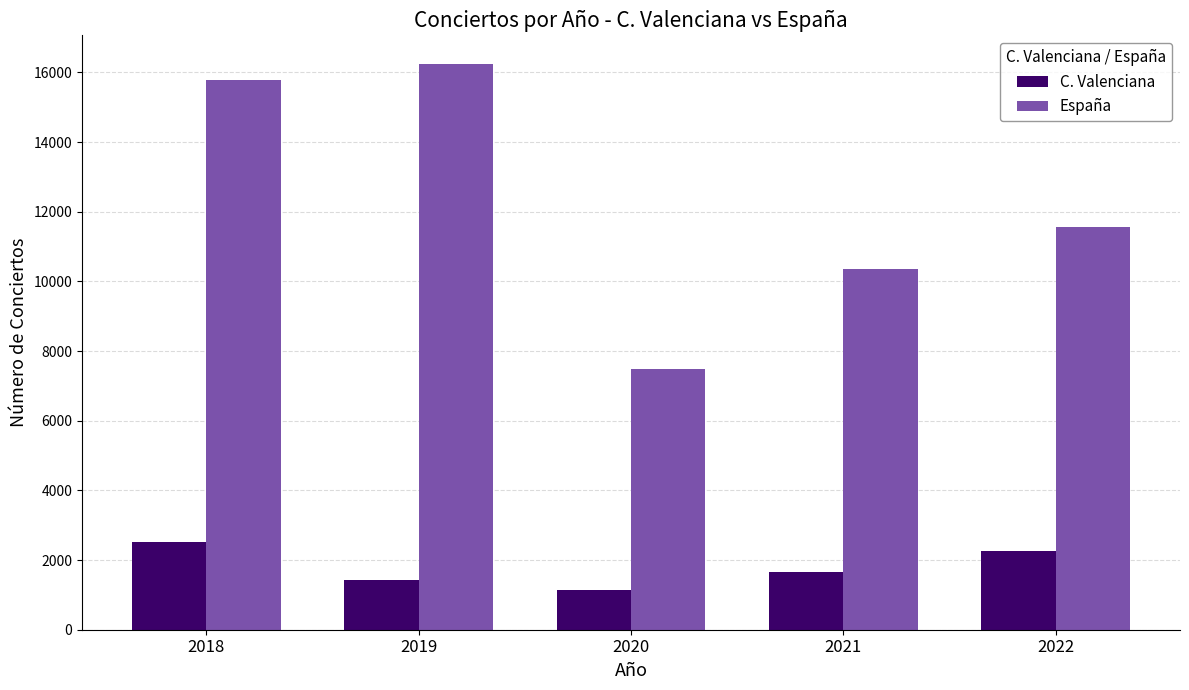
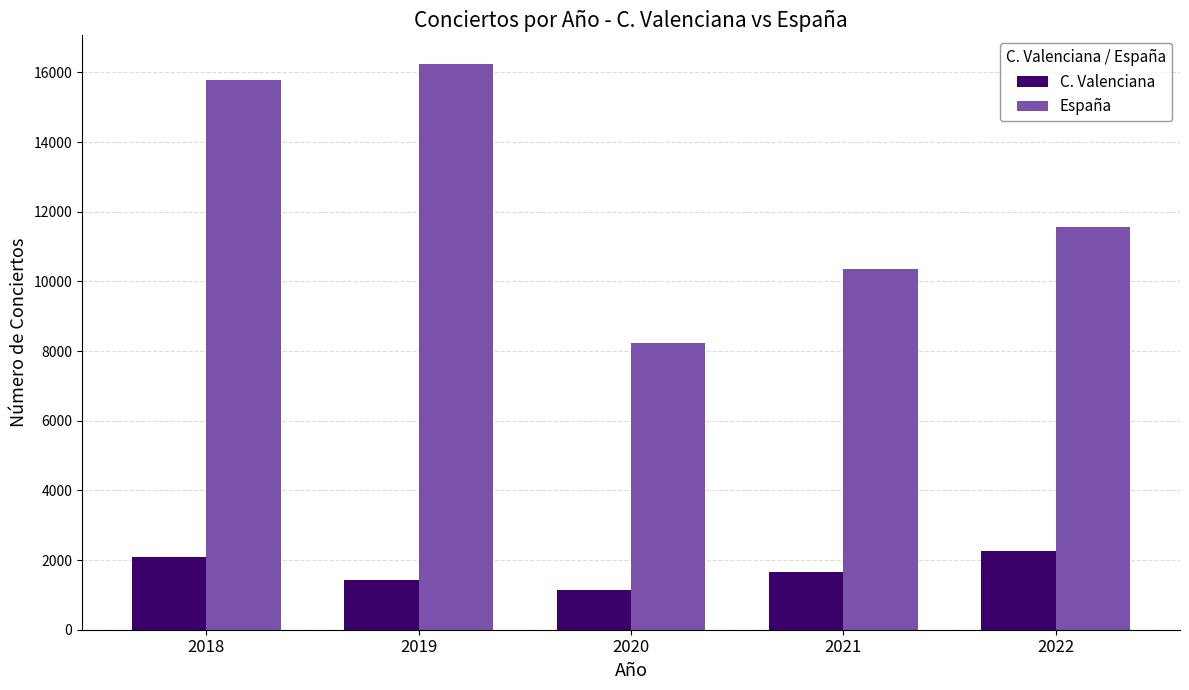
C. Valenciana, 2018: 2500 -> 2100
España, 2020: 7500 -> 8200
